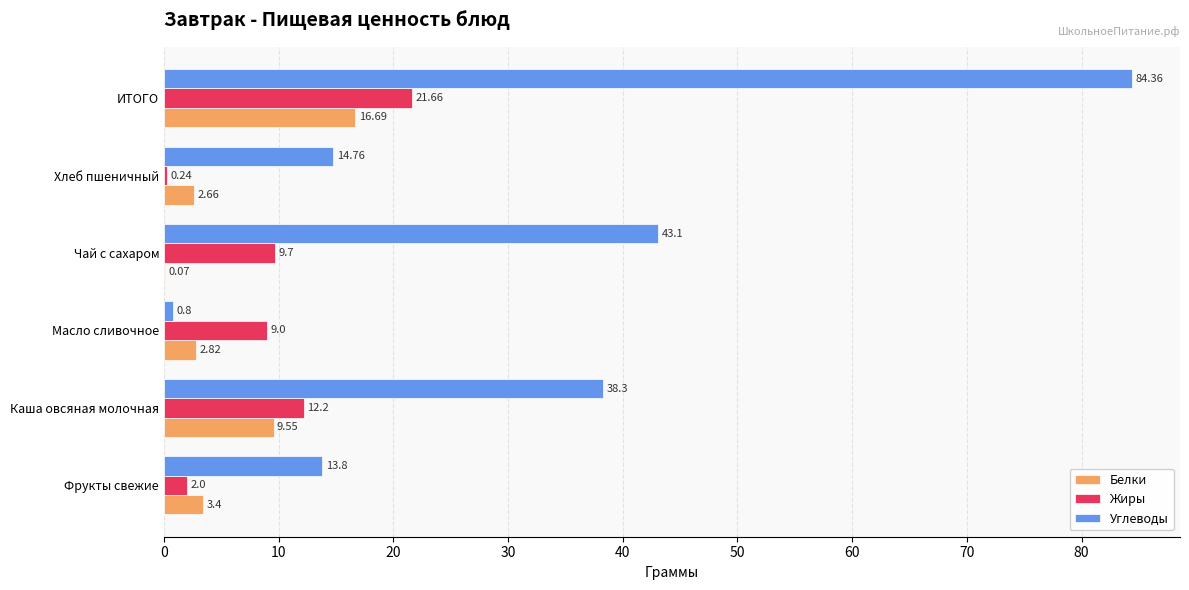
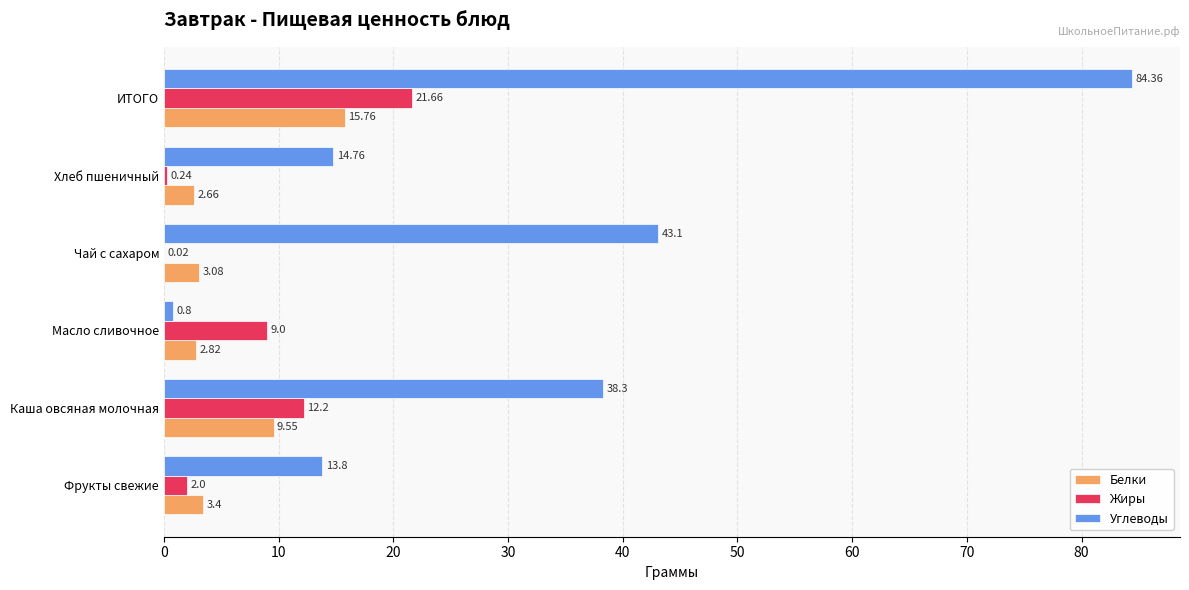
Белки, ИТОГО: 16.69 -> 15.76
Жиры, Чай с сахаром: 9.7 -> 0.02
Белки, Чай с сахаром: 0.07 -> 3.08
